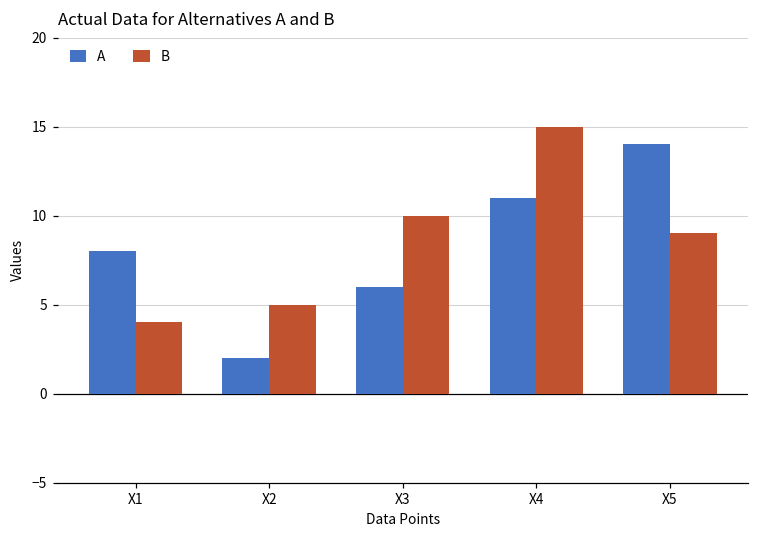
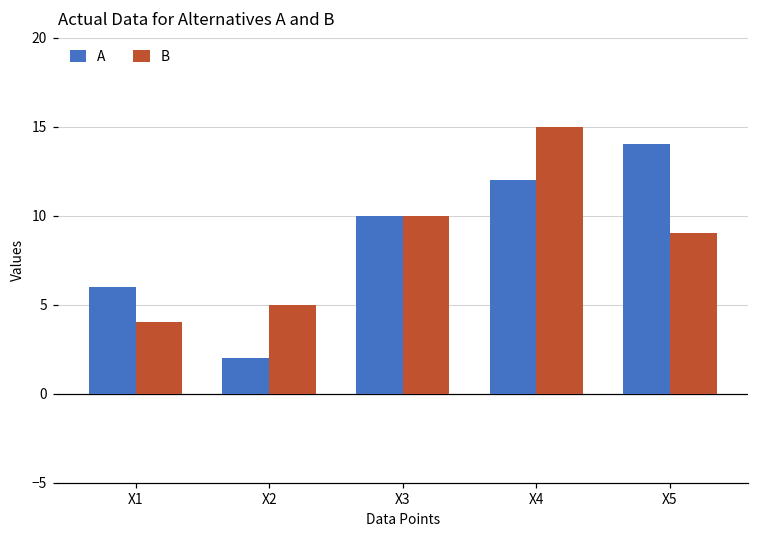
A, X1: 8 -> 6
A, X3: 6 -> 10
A, X4: 11 -> 12
